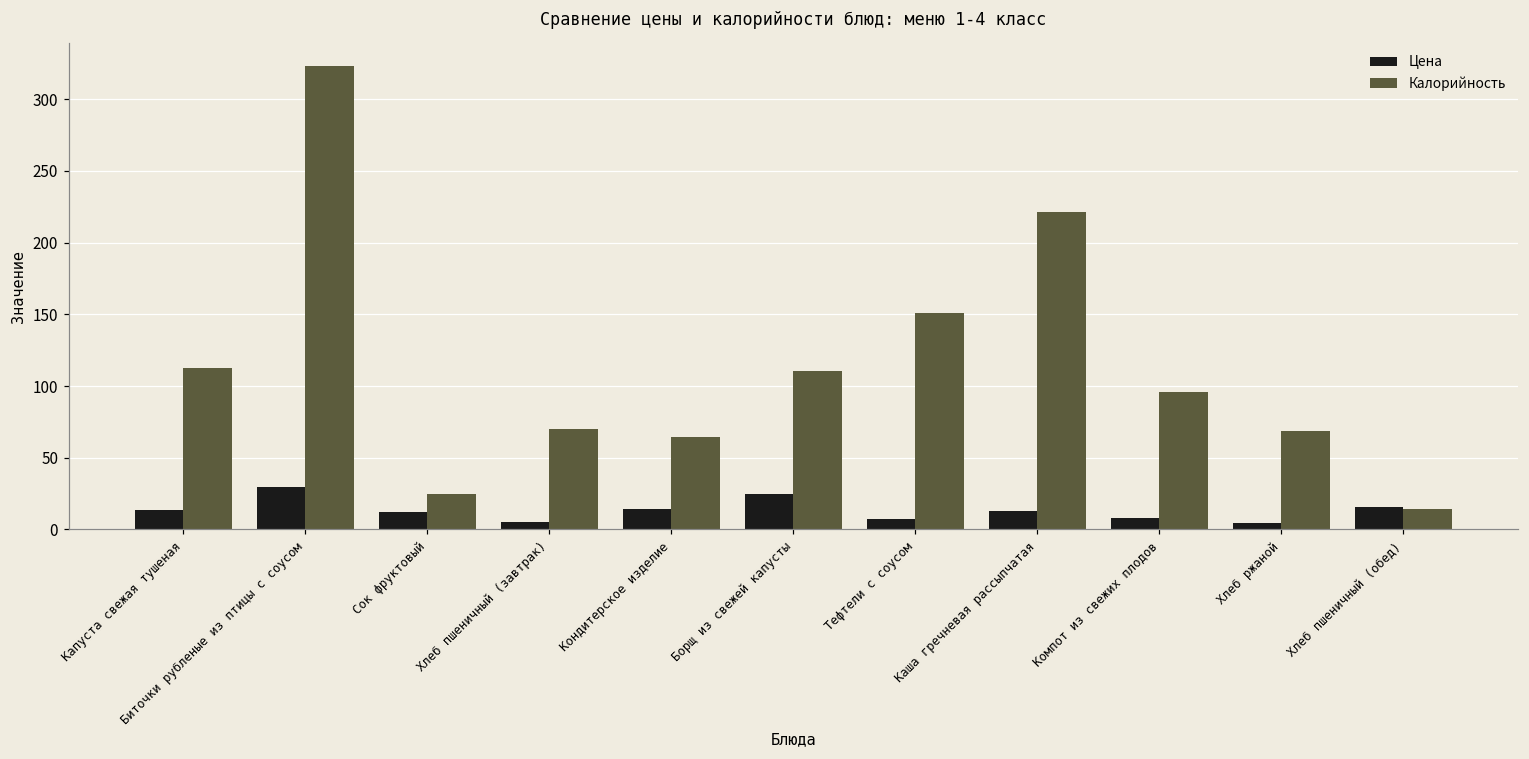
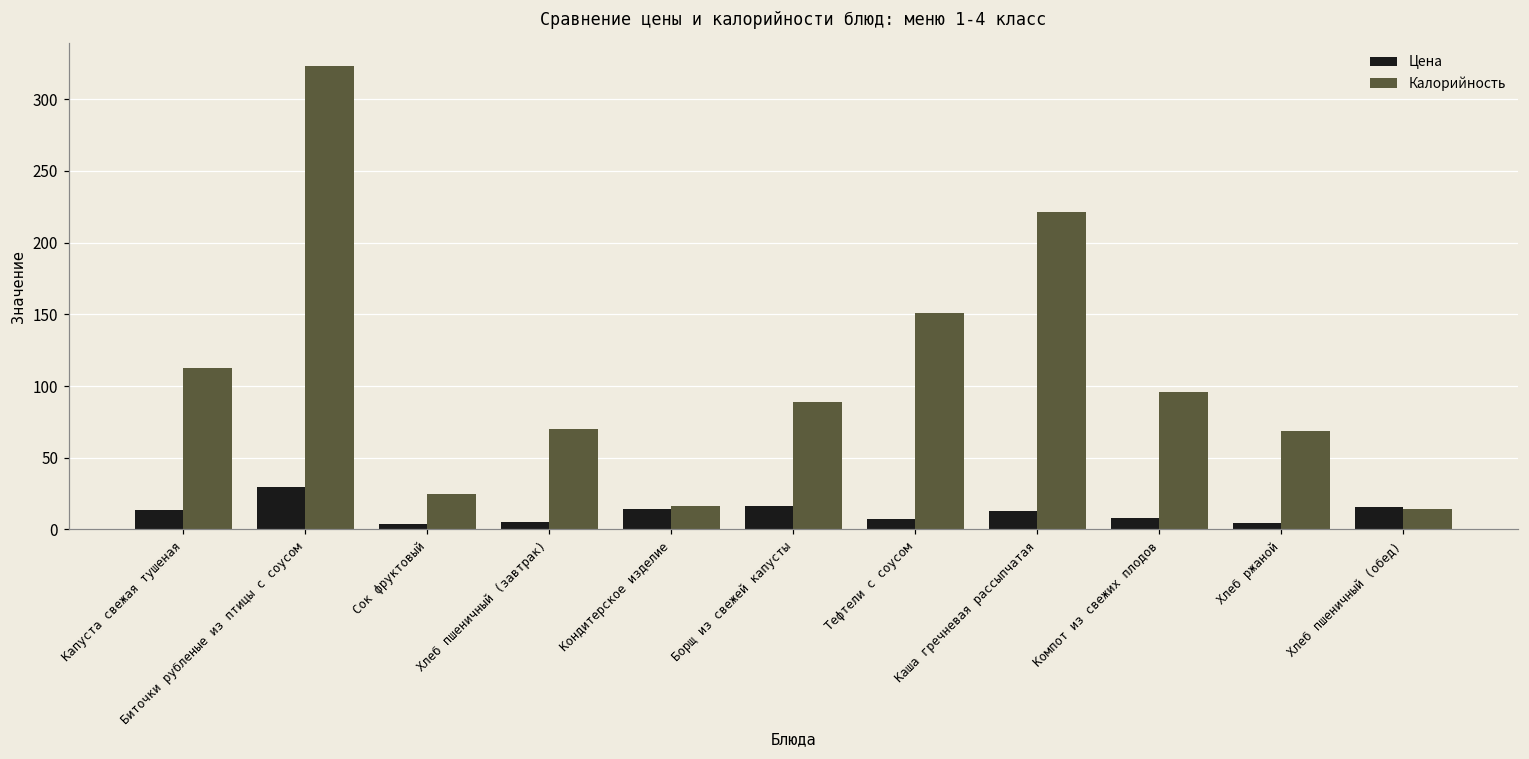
Цена, Сок фруктовый: 12 -> 4
Калорийность, Кондитерское изделие: 65 -> 16
Цена, Борщ из свежей капусты: 25 -> 16
Калорийность, Борщ из свежей капусты: 110 -> 89
